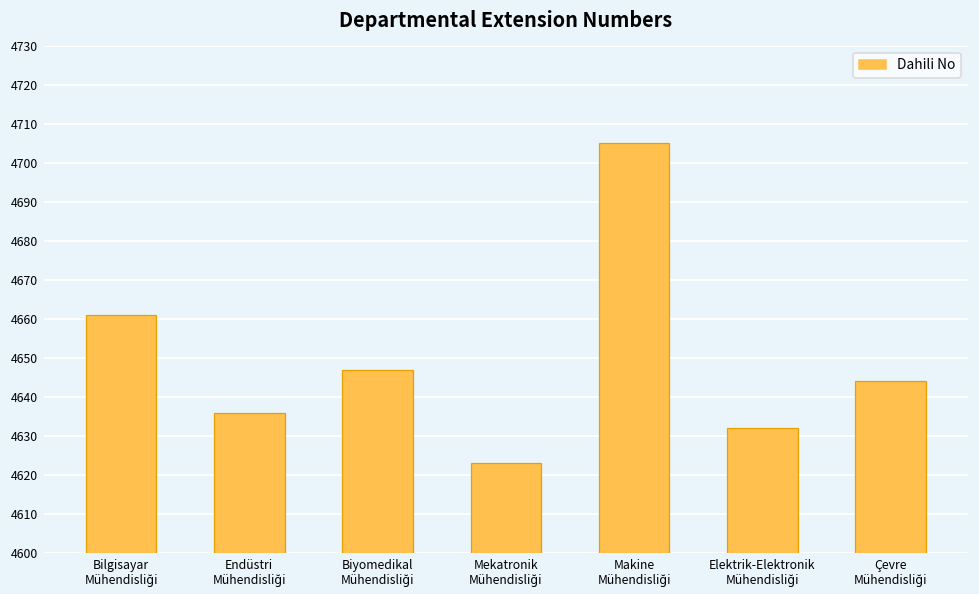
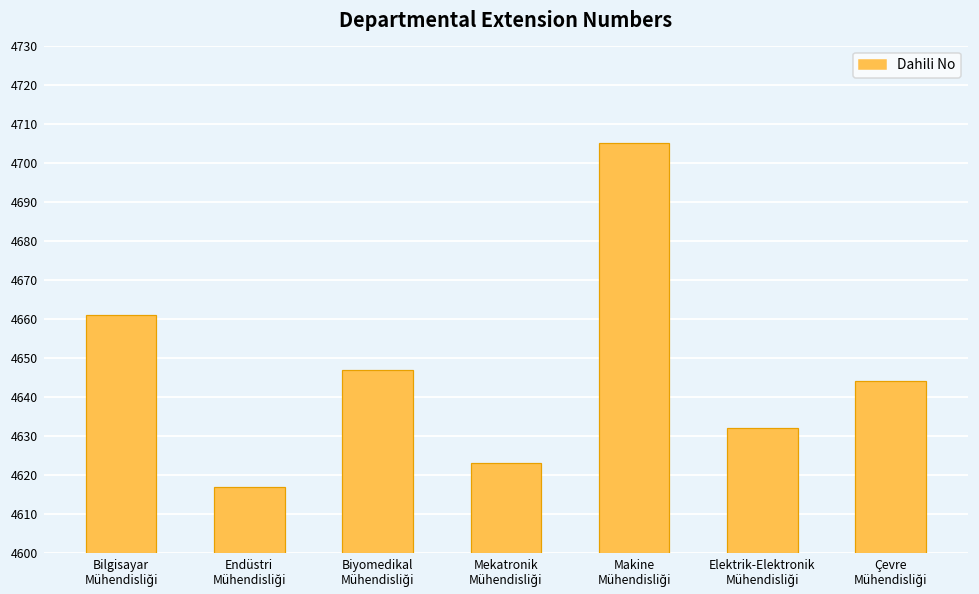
Endüstri Mühendisliği: 4636 -> 4617
